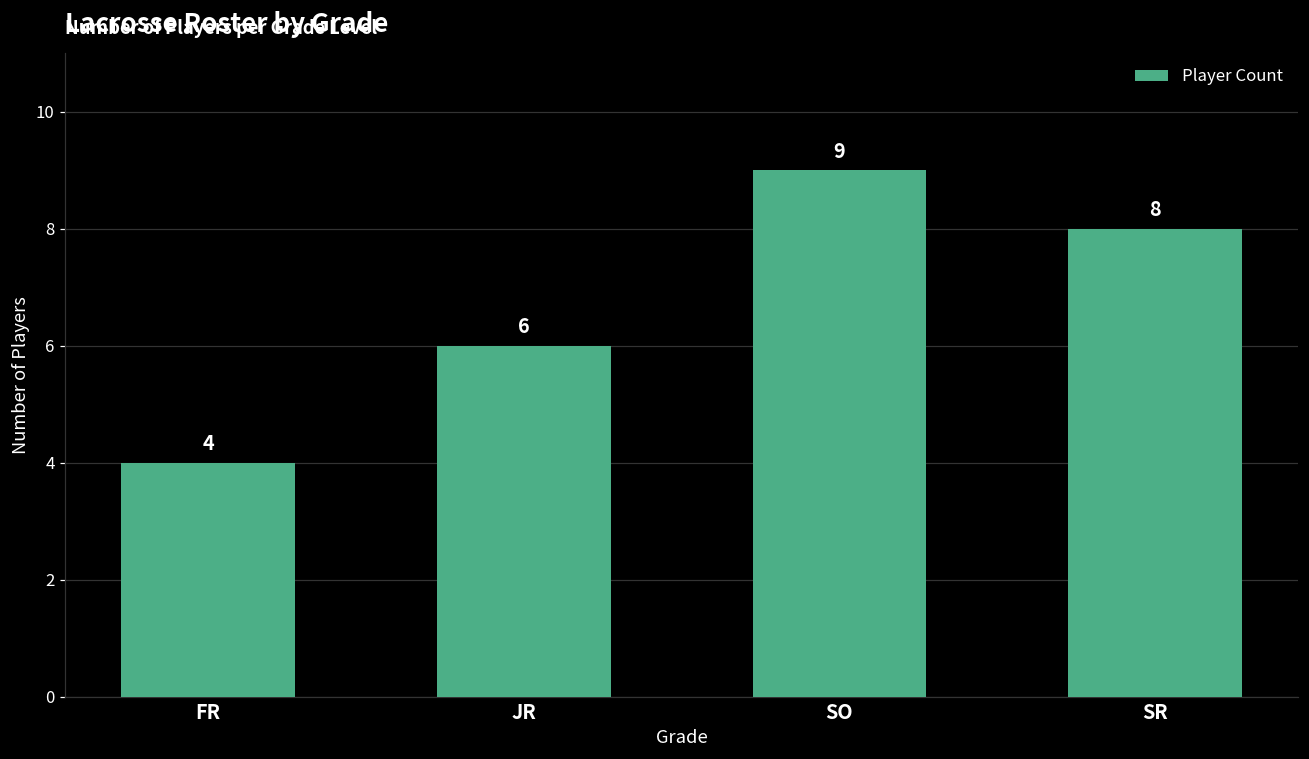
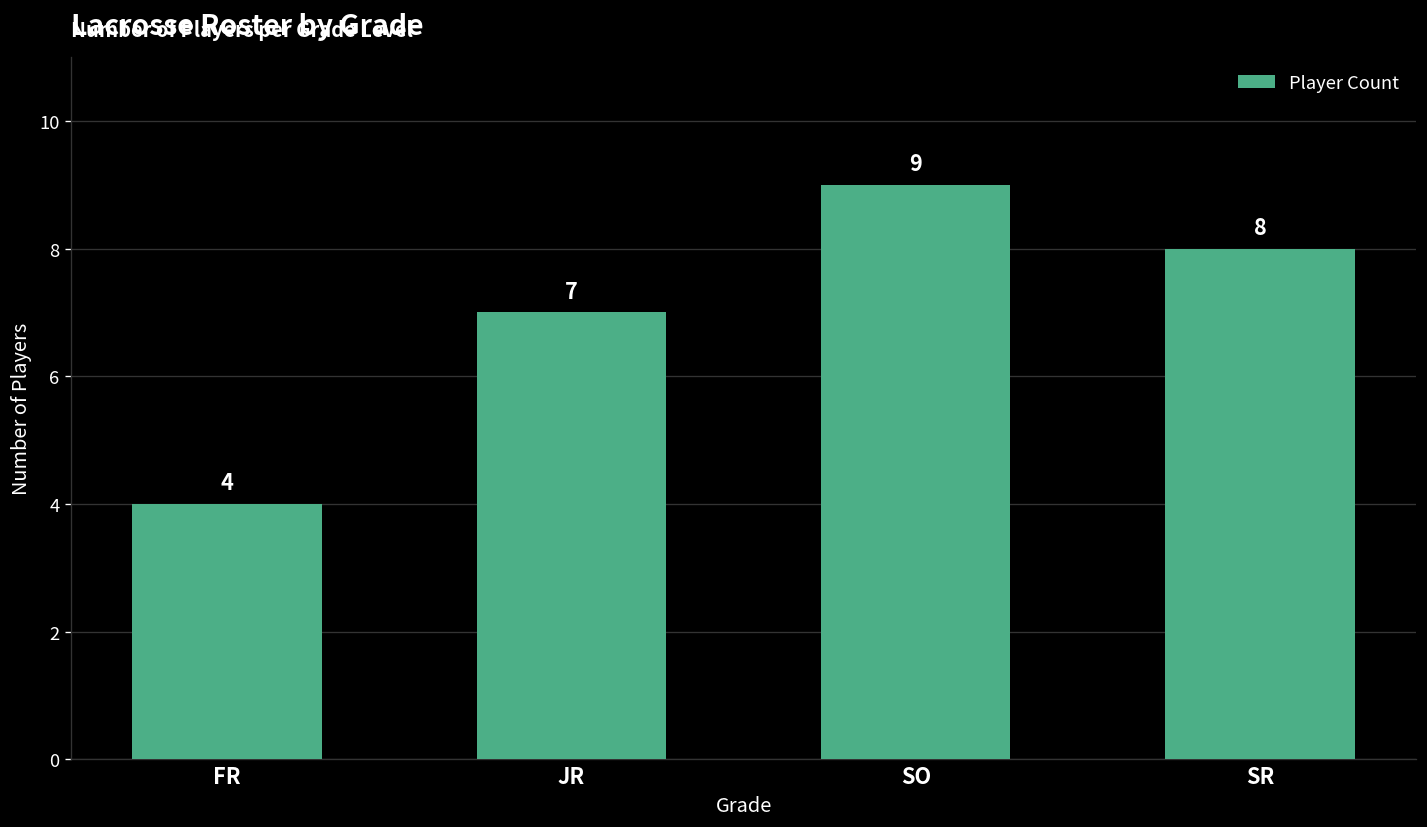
JR: 6 -> 7
